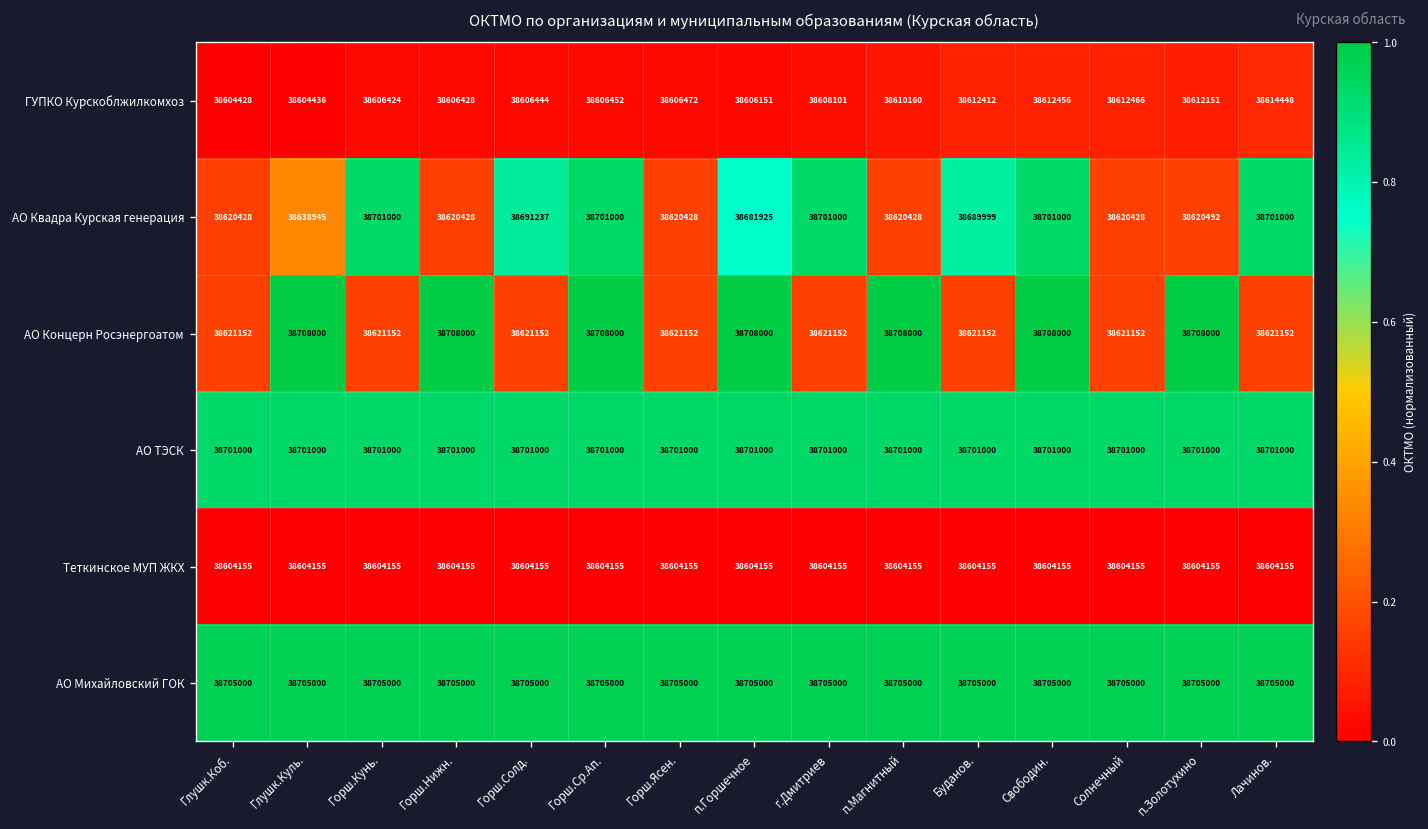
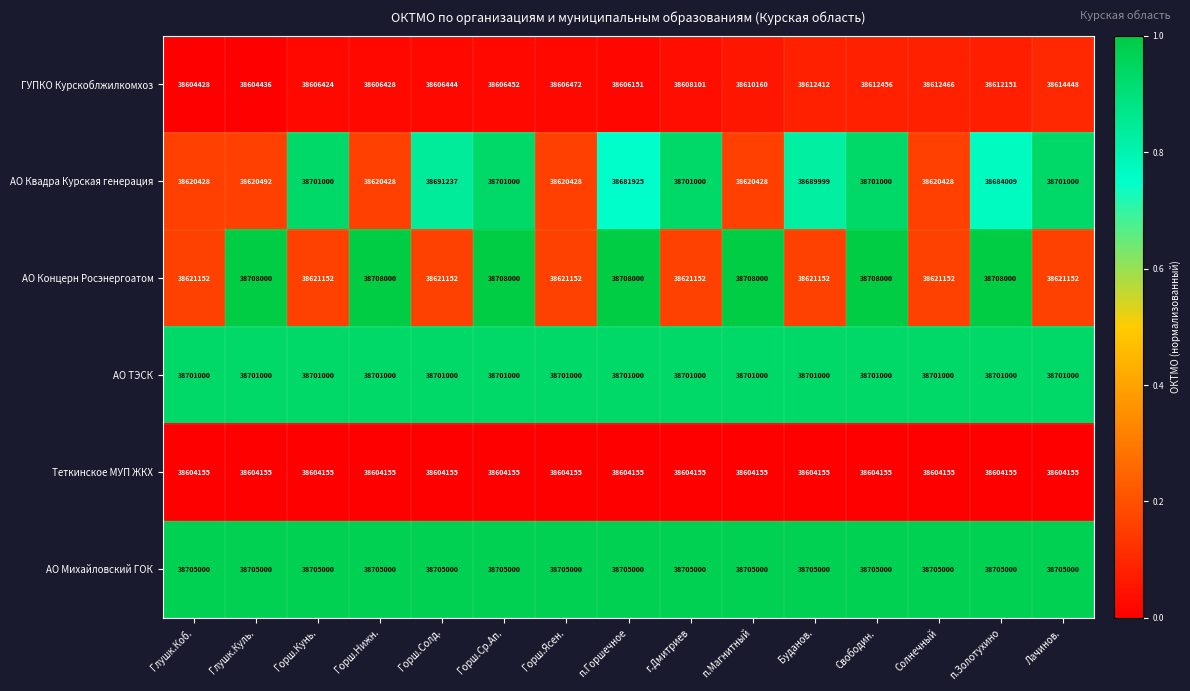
АО Квадра Курская генерация, Глушк.Куль.: 38638945 -> 38620492
АО Квадра Курская генерация, п.Золотухино: 38620492 -> 38684009
